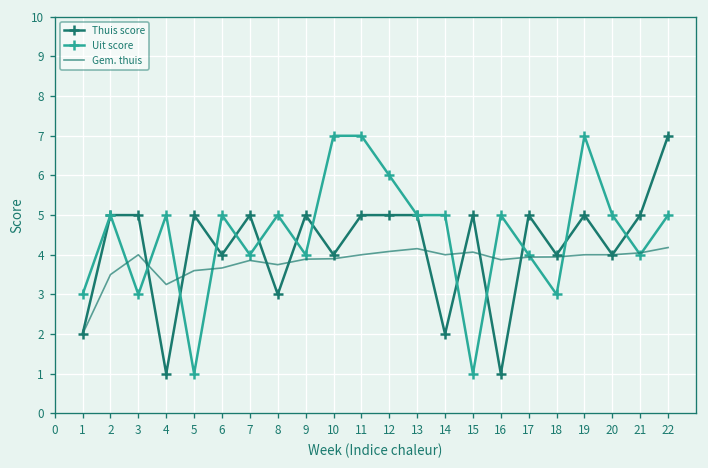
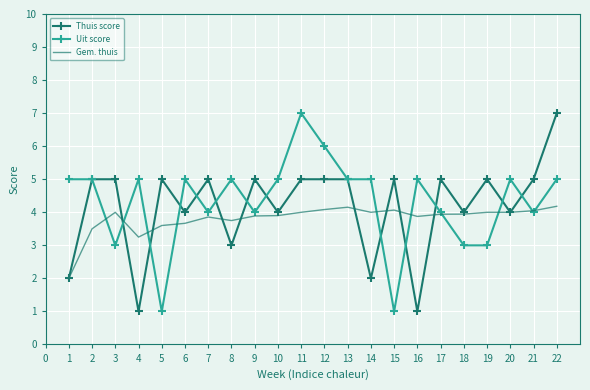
Uit score, 1: 3 -> 5
Uit score, 10: 7 -> 5
Uit score, 19: 7 -> 3
